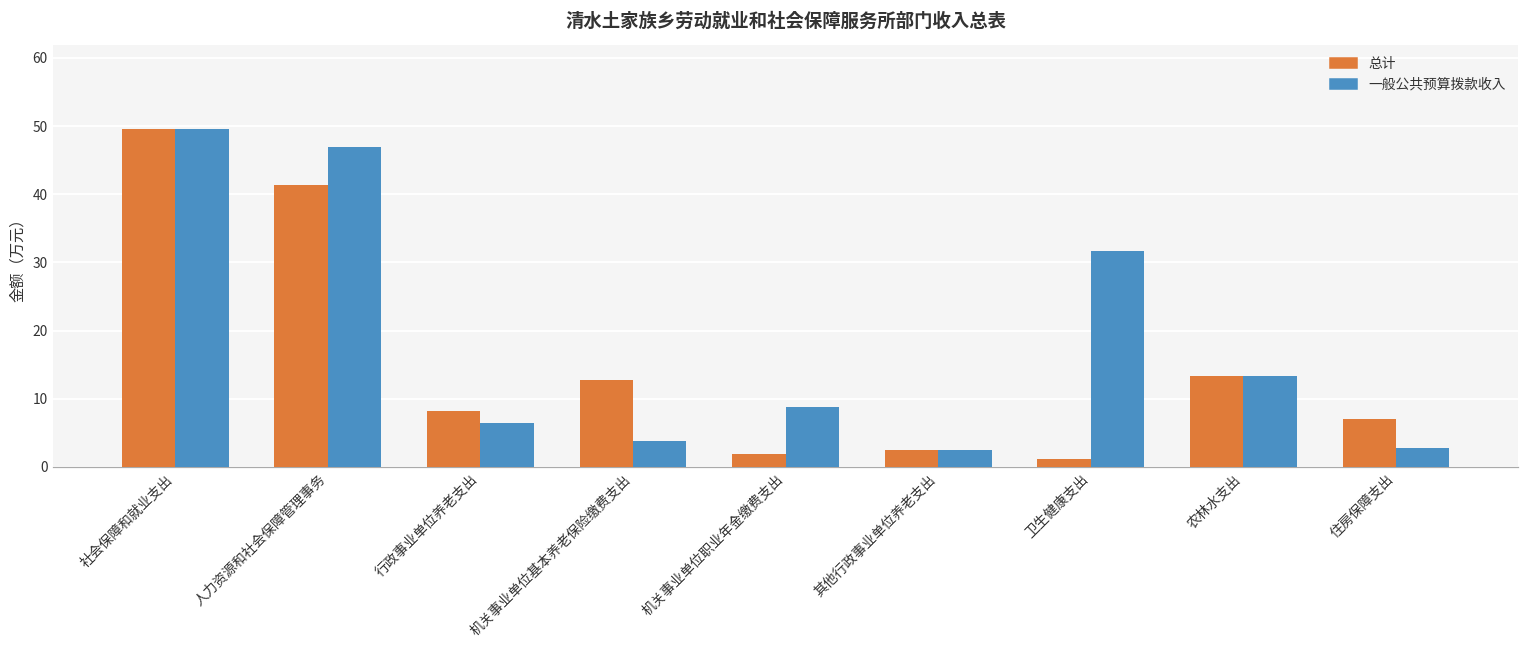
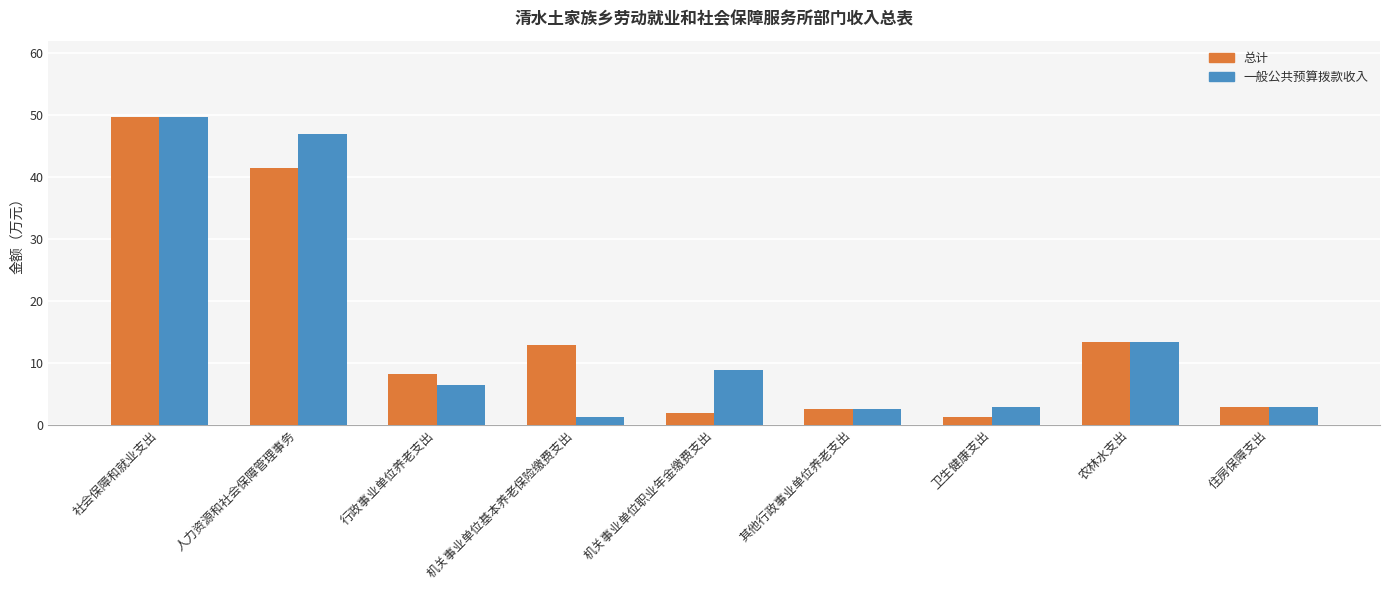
一般公共预算拨款收入, 机关事业单位基本养老保险缴费支出: 4 -> 1
一般公共预算拨款收入, 卫生健康支出: 32 -> 3
总计, 住房保障支出: 7 -> 3
